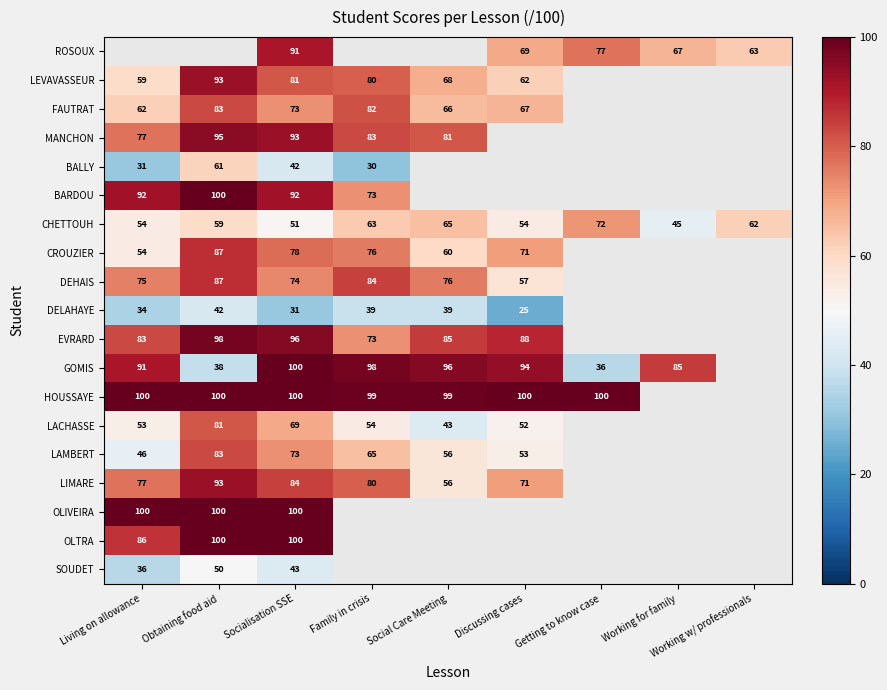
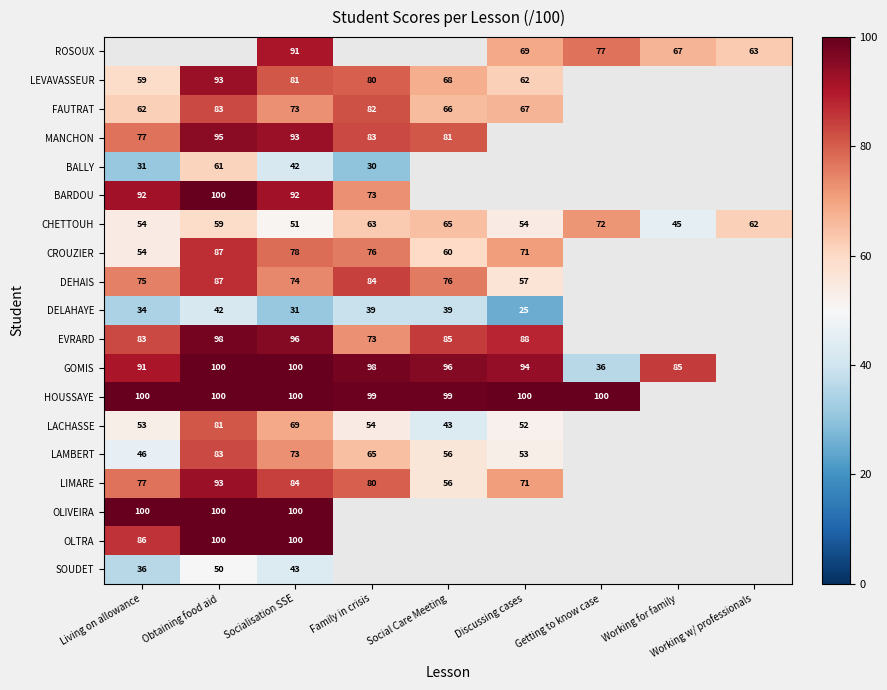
GOMIS, Obtaining food aid: 38 -> 100
